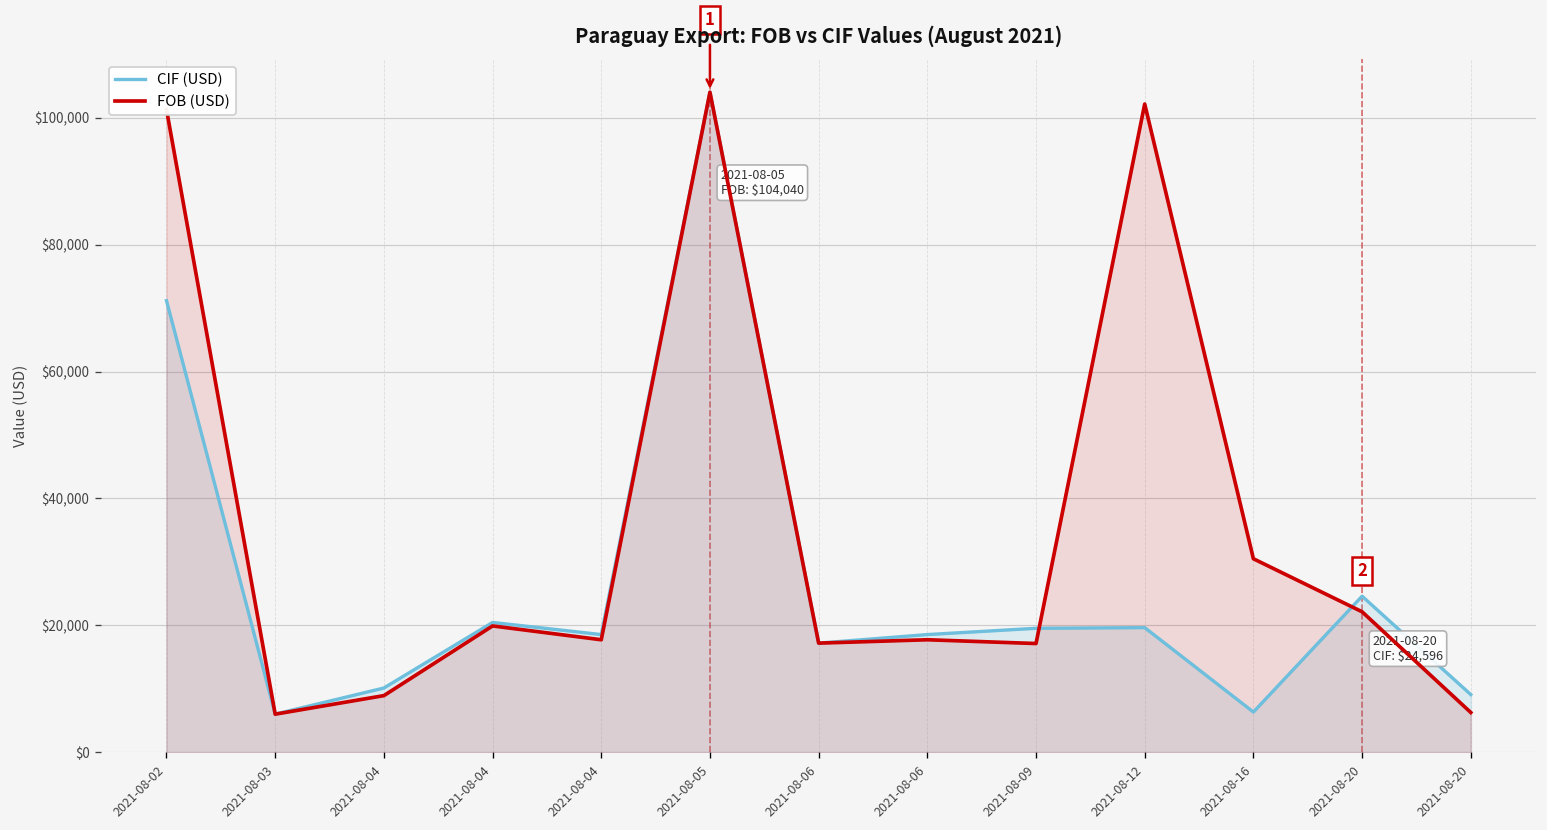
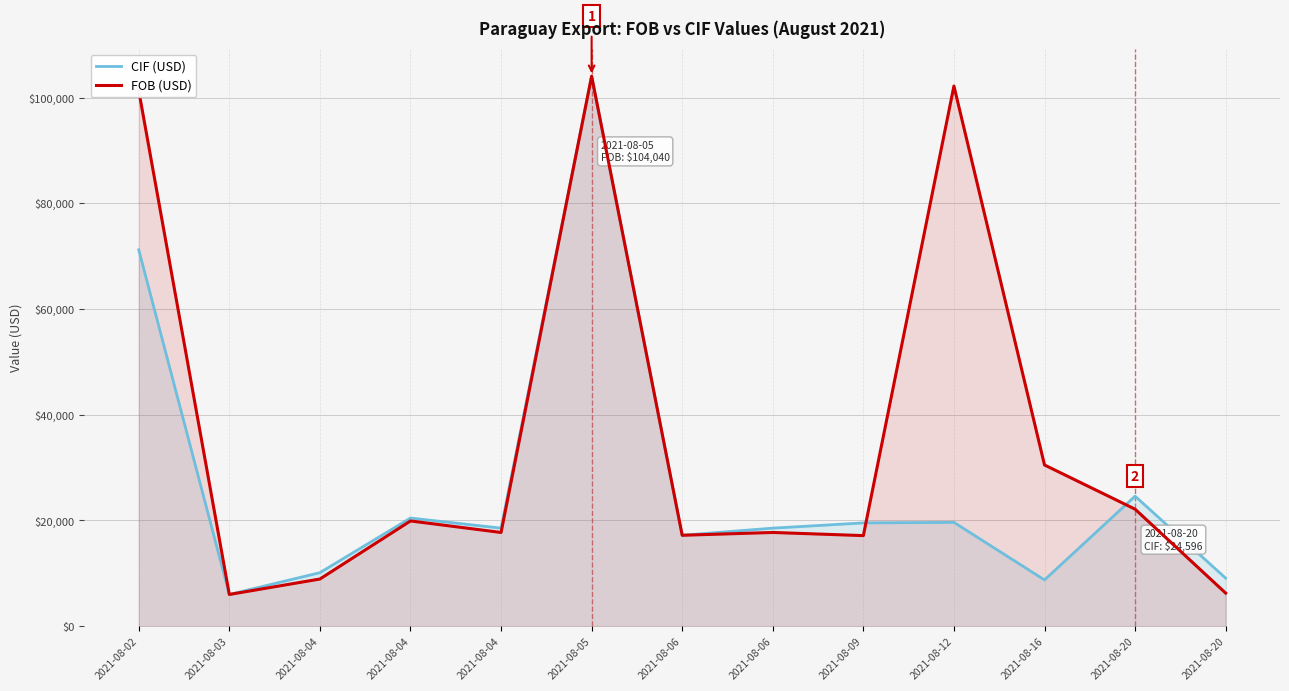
CIF (USD), 2021-08-16: $6,000 -> $9,000
